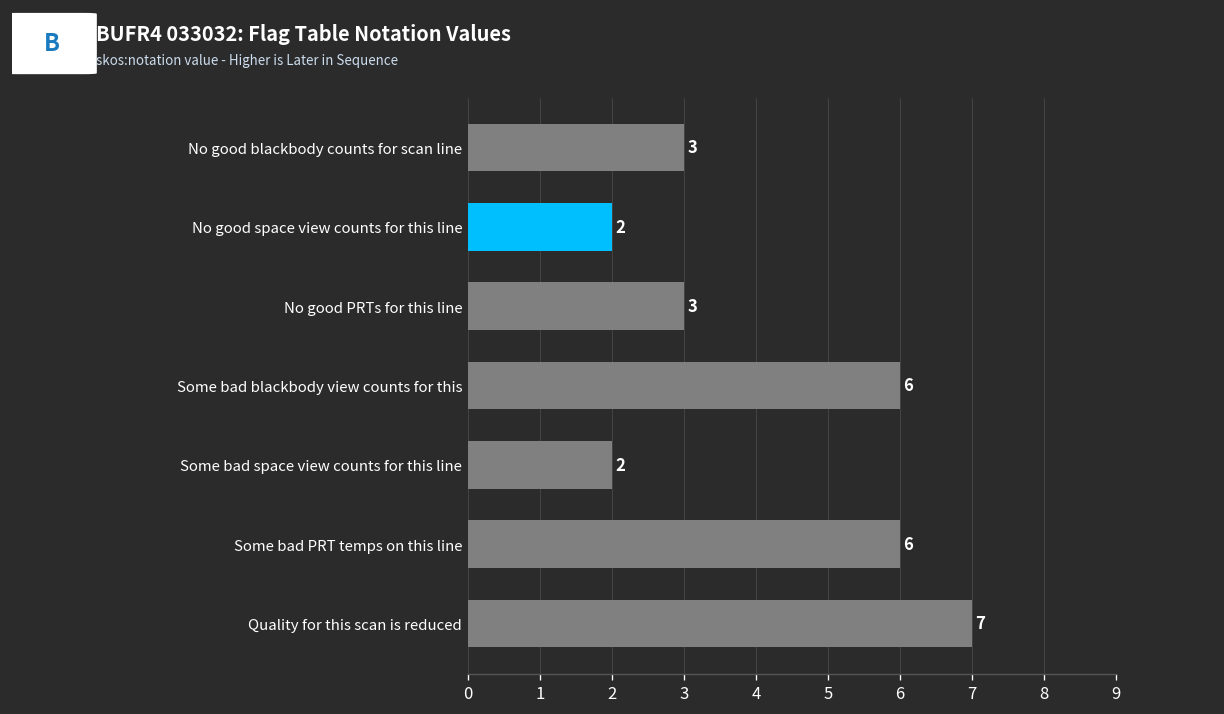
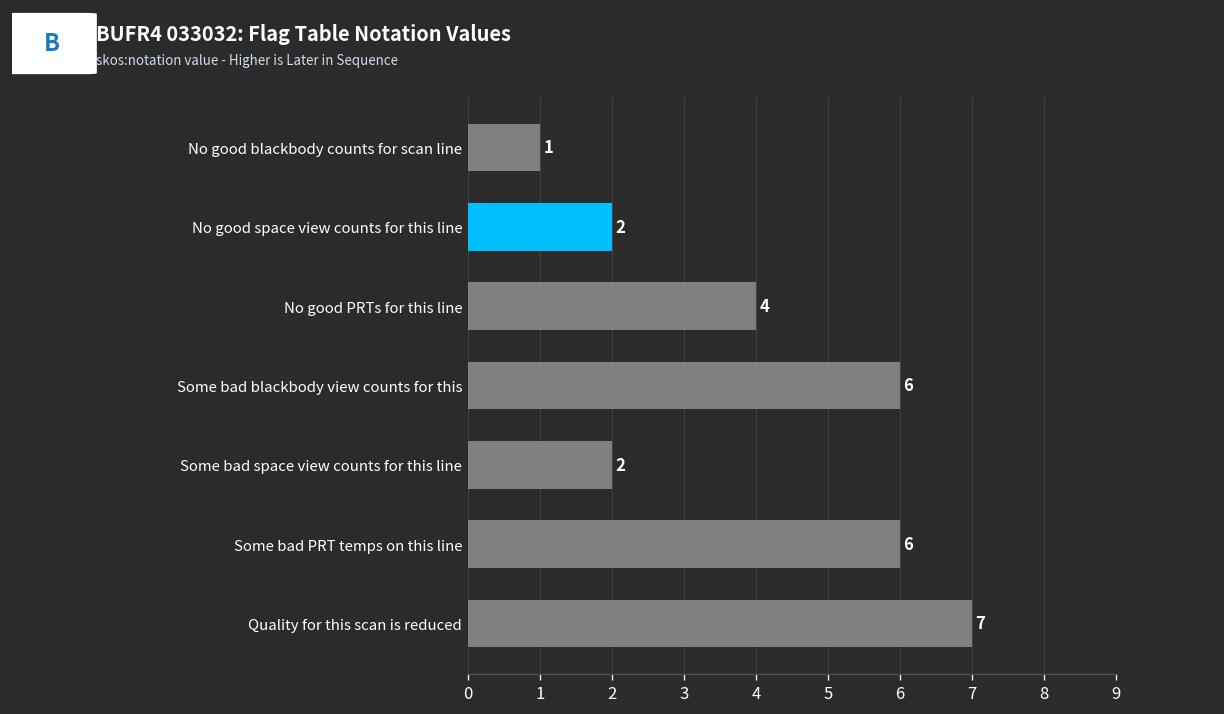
No good blackbody counts for scan line: 3 -> 1
No good PRTs for this line: 3 -> 4
